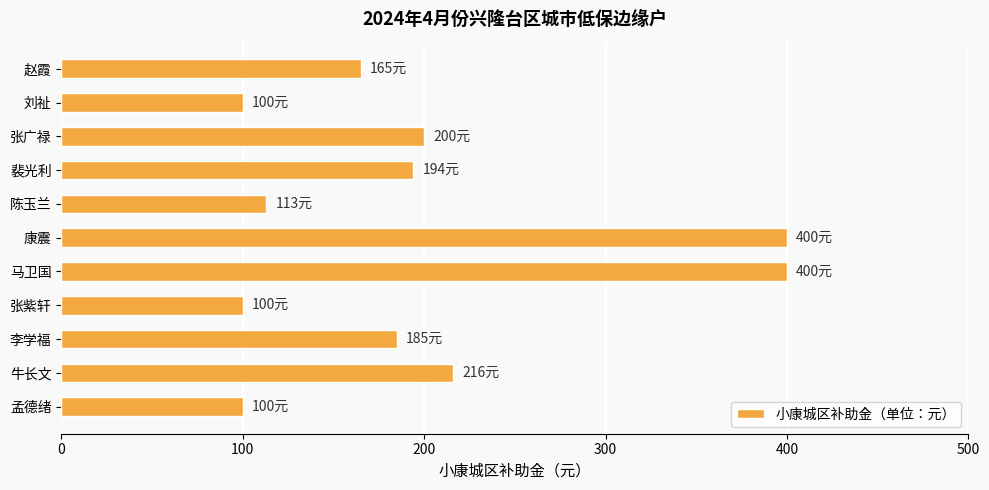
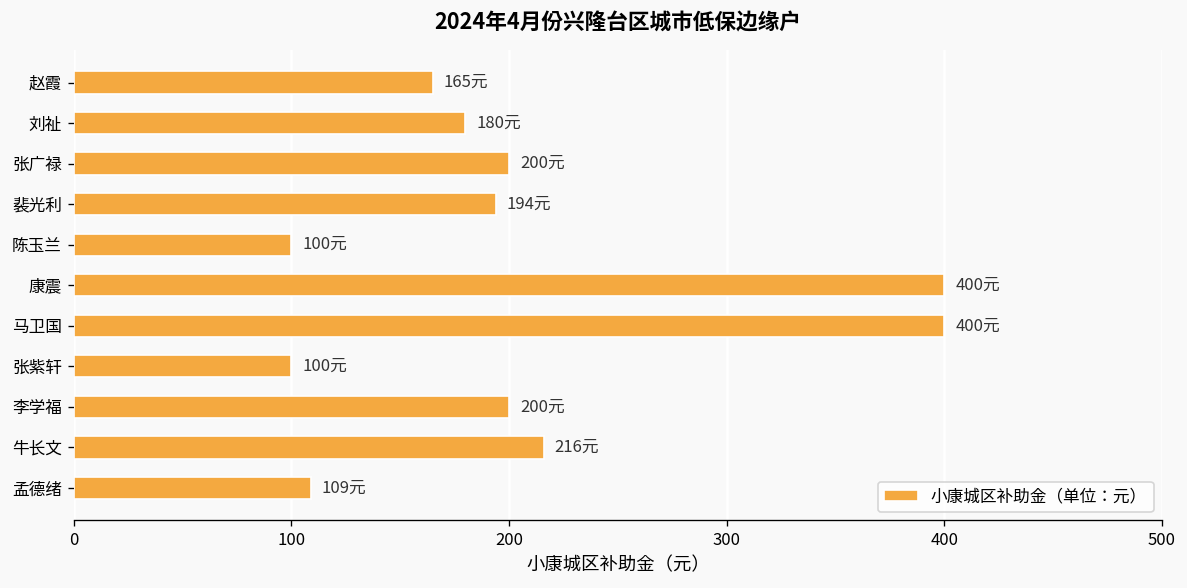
刘祉: 100元 -> 180元
陈玉兰: 113元 -> 100元
李学福: 185元 -> 200元
孟德绪: 100元 -> 109元
